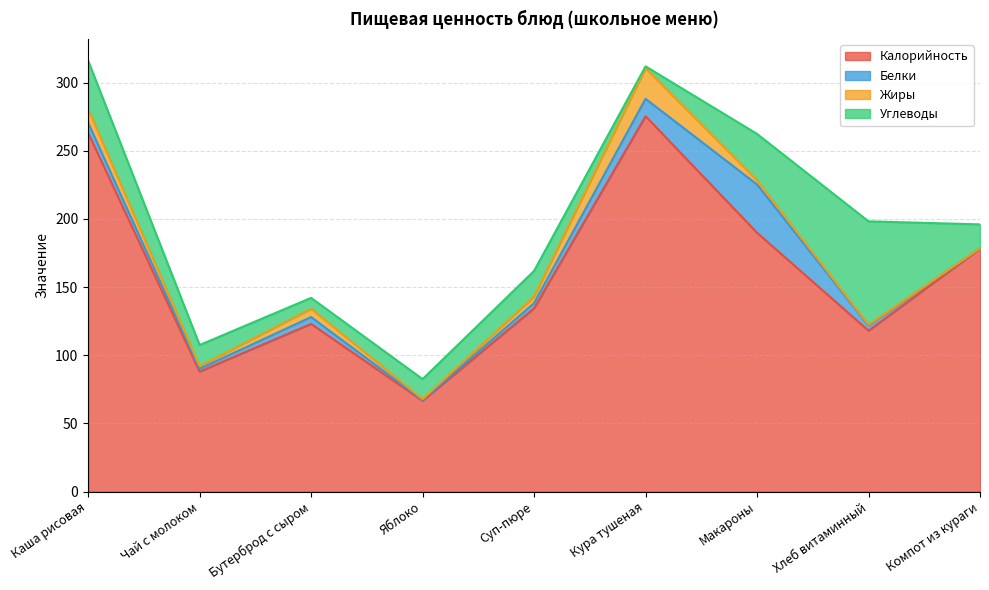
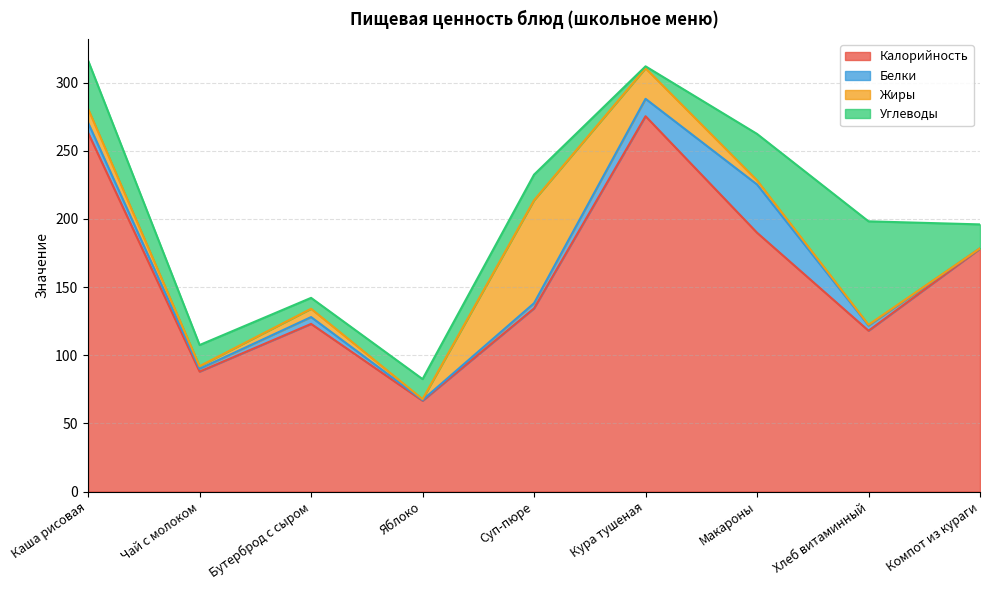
Жиры, Суп-пюре: 5 -> 76
